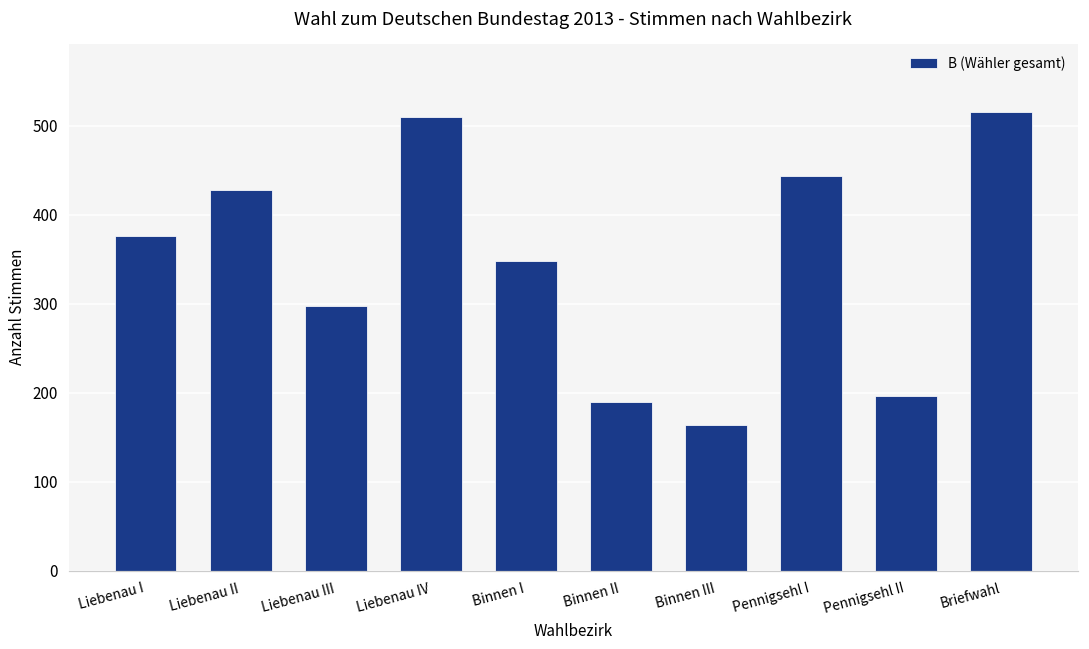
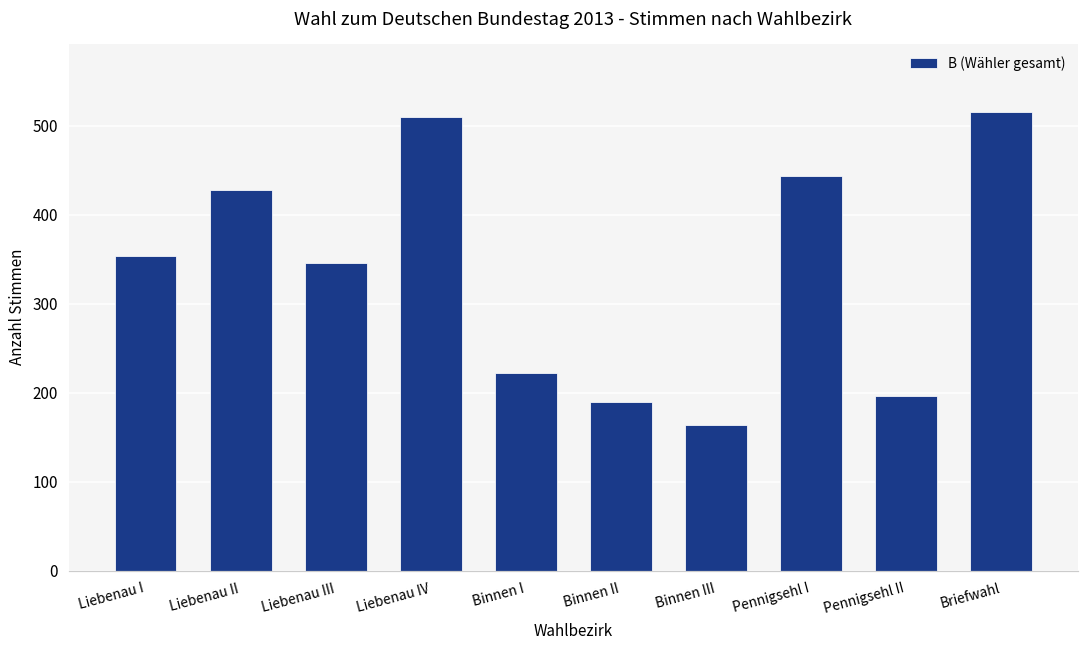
Liebenau I: 380 -> 350
Liebenau III: 300 -> 350
Binnen I: 350 -> 220
